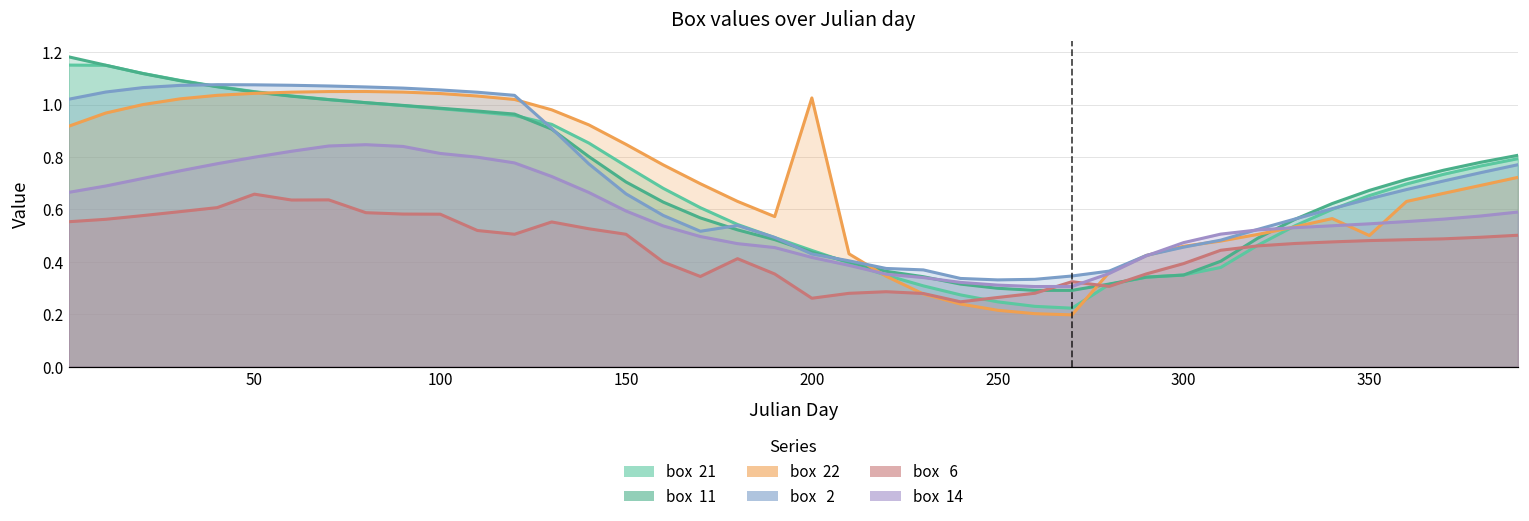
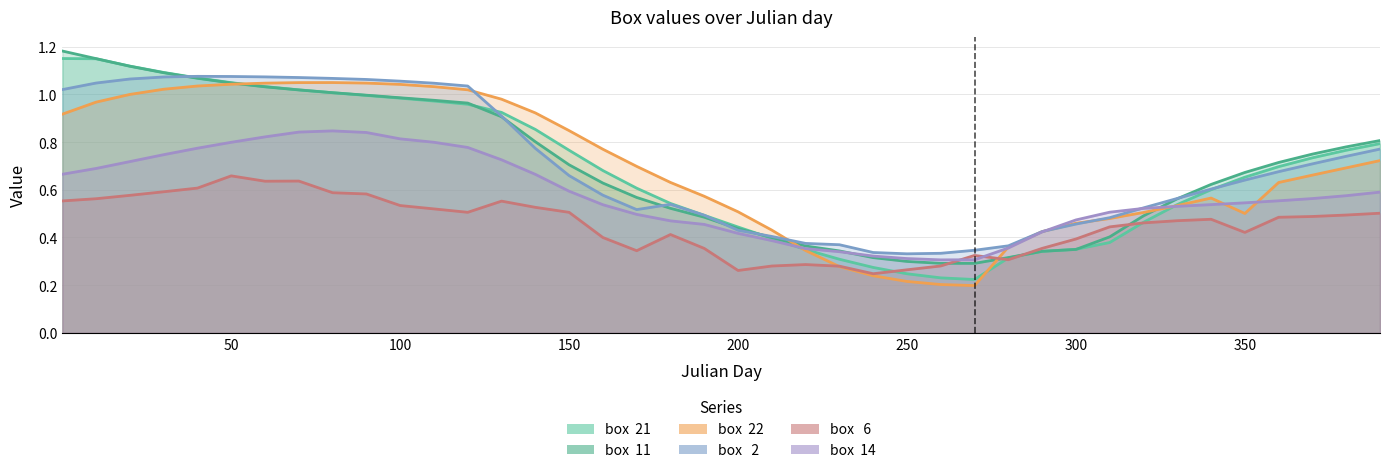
box 6, 100: 0.58 -> 0.53
box 22, 200: 1.03 -> 0.51
box 6, 350: 0.48 -> 0.42
